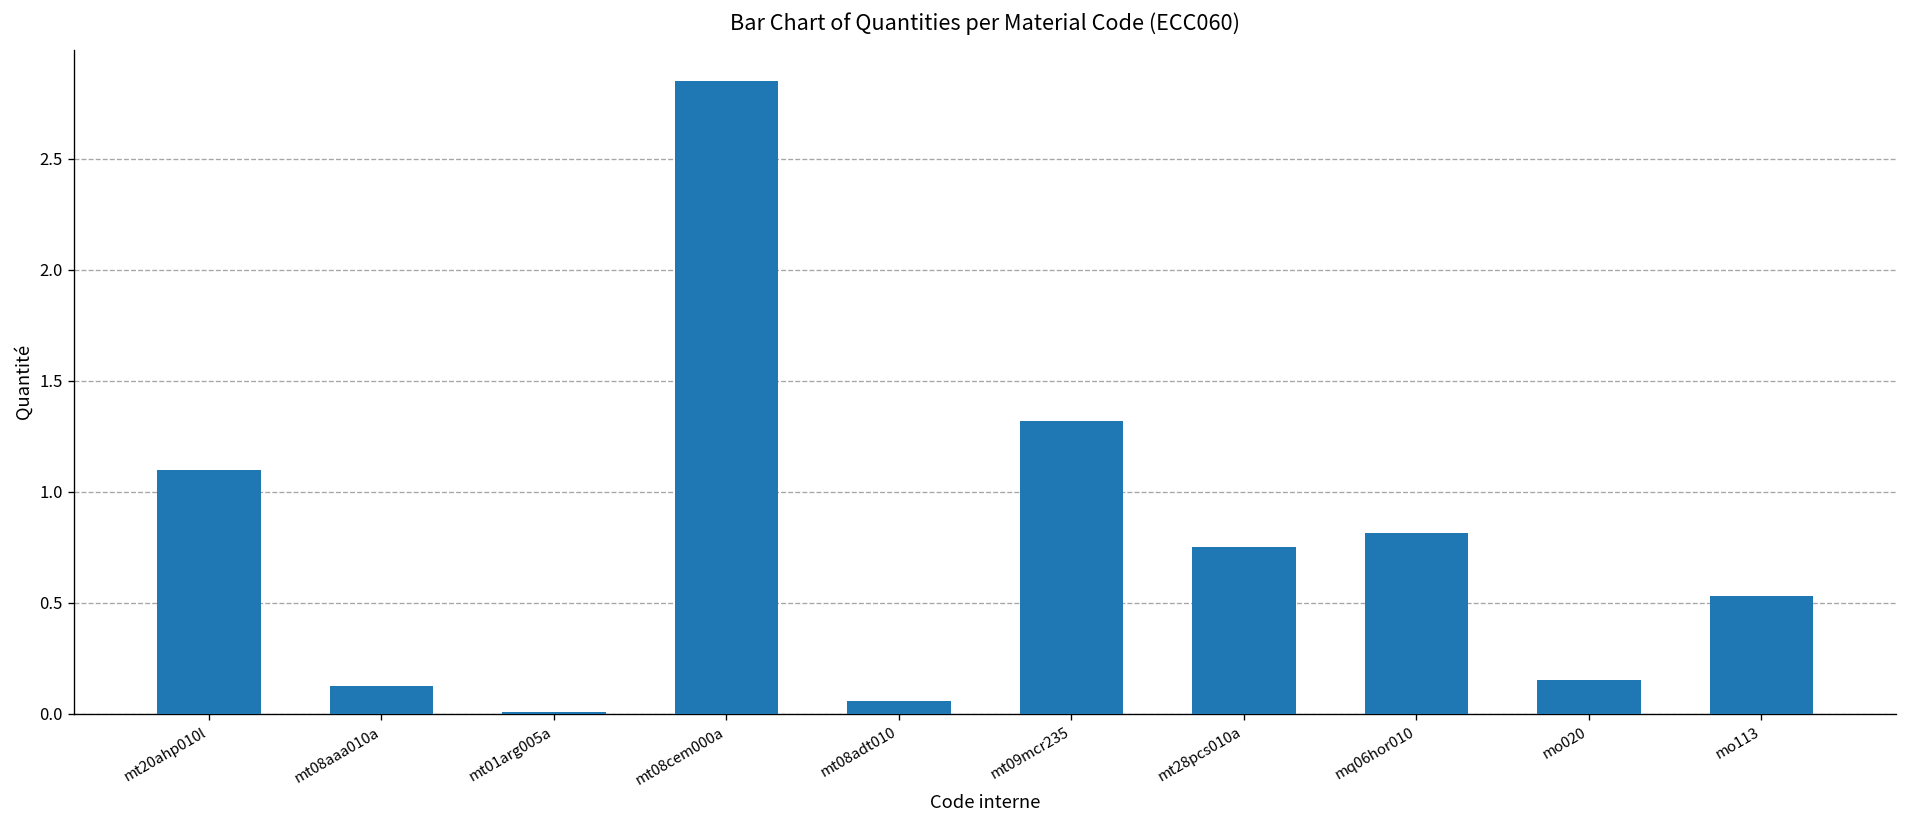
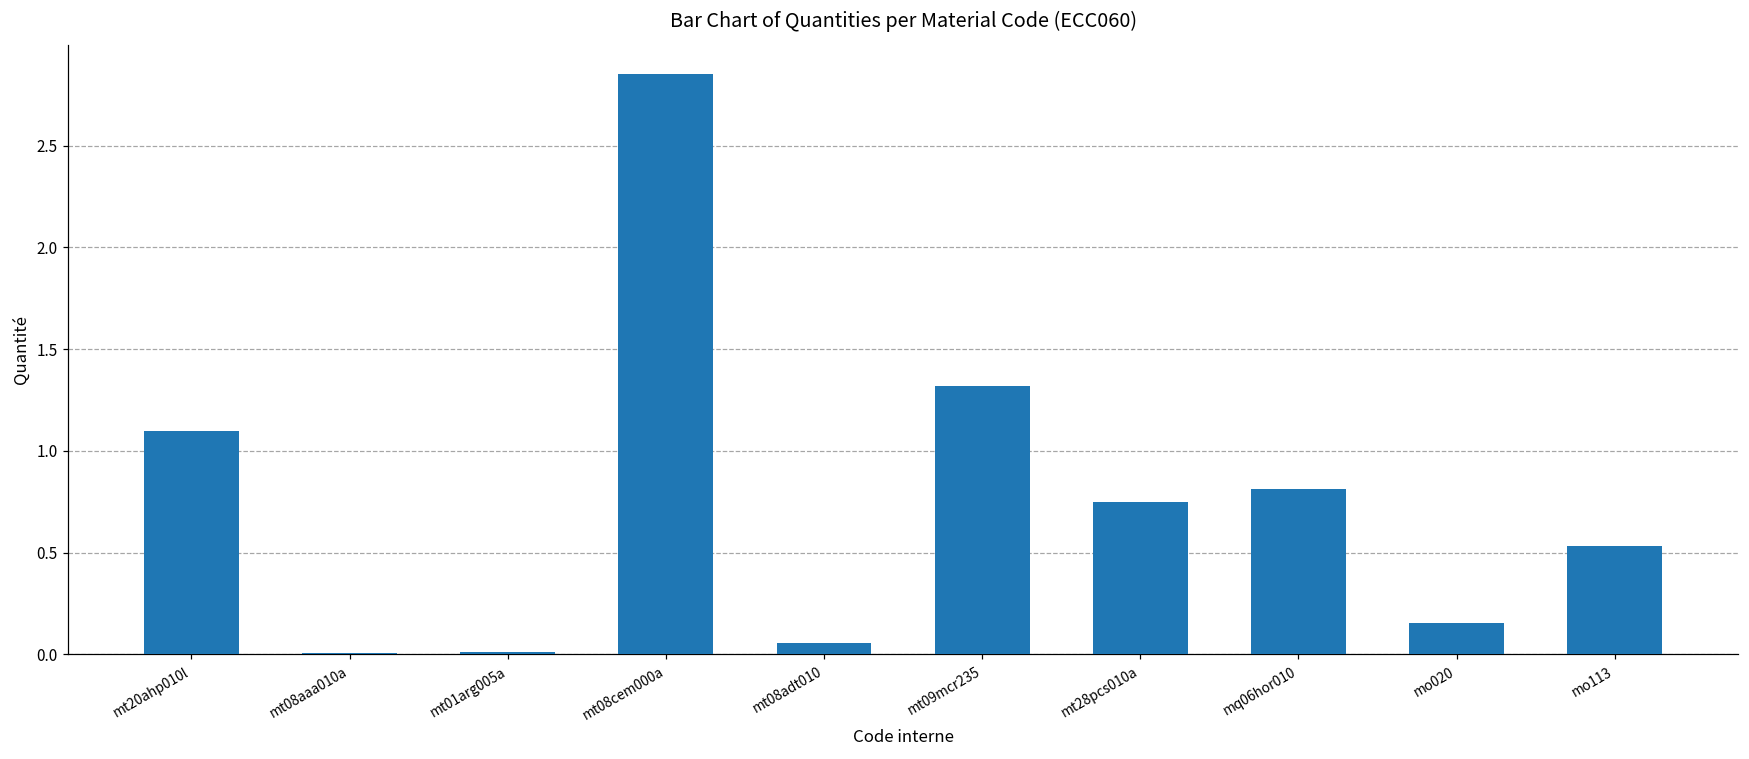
mt08aaa010a: 0.13 -> 0.01
